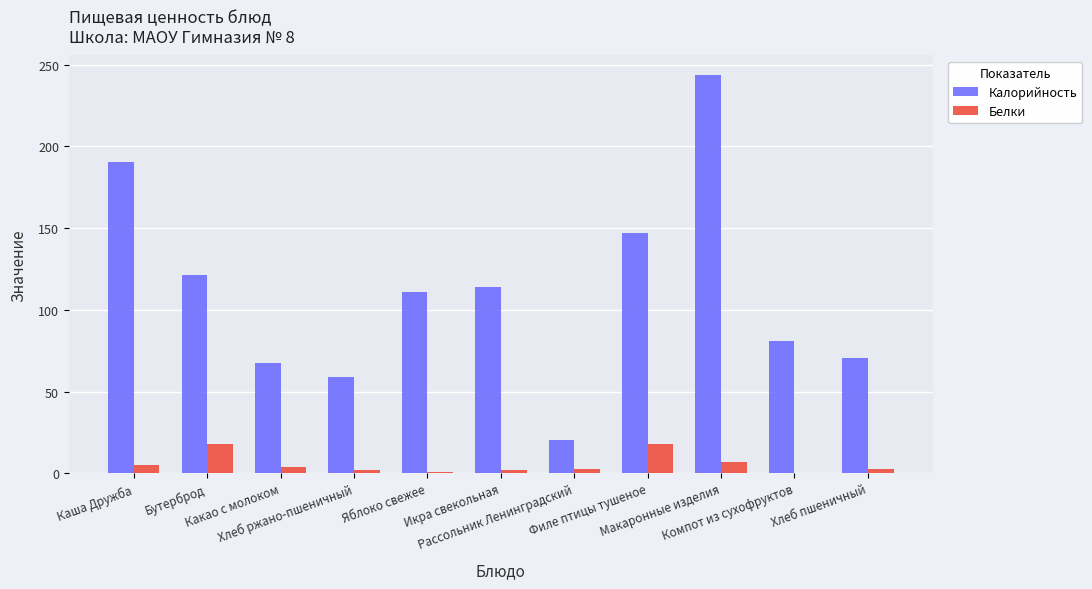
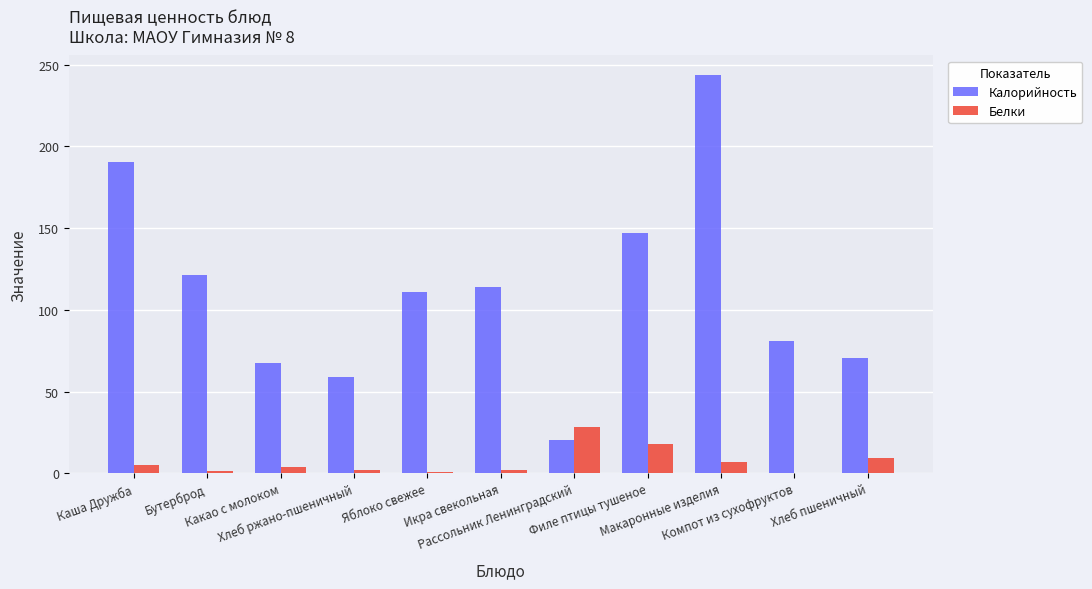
Белки, Бутерброд: 18 -> 2
Белки, Рассольник Ленинградский: 2 -> 28
Белки, Хлеб пшеничный: 2 -> 9
